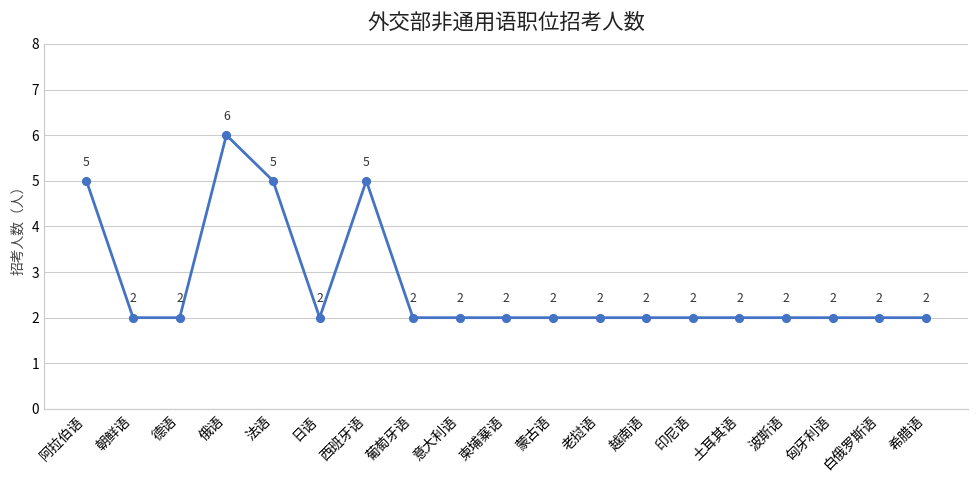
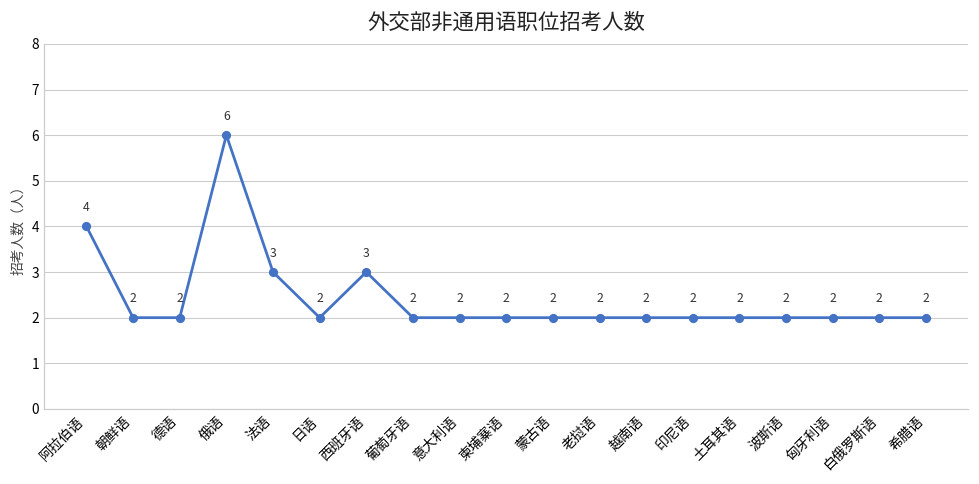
阿拉伯语: 5 -> 4
法语: 5 -> 3
西班牙语: 5 -> 3
